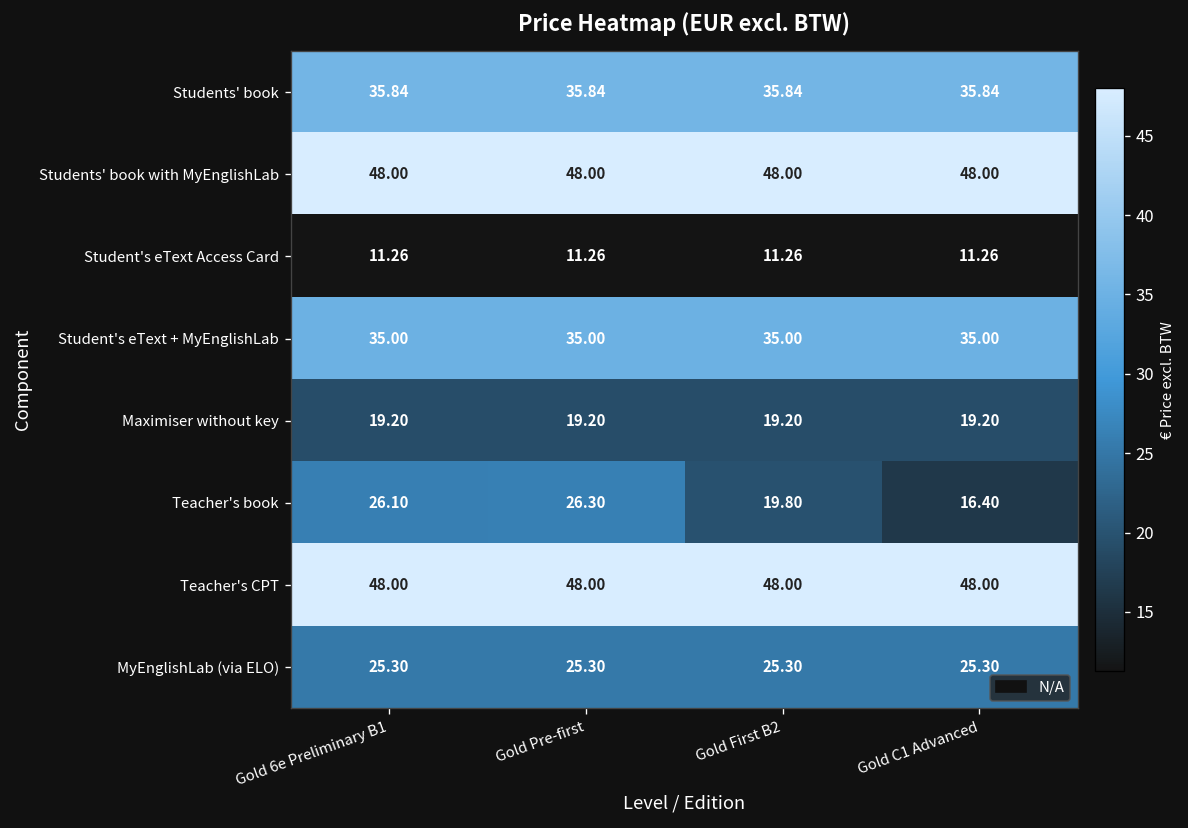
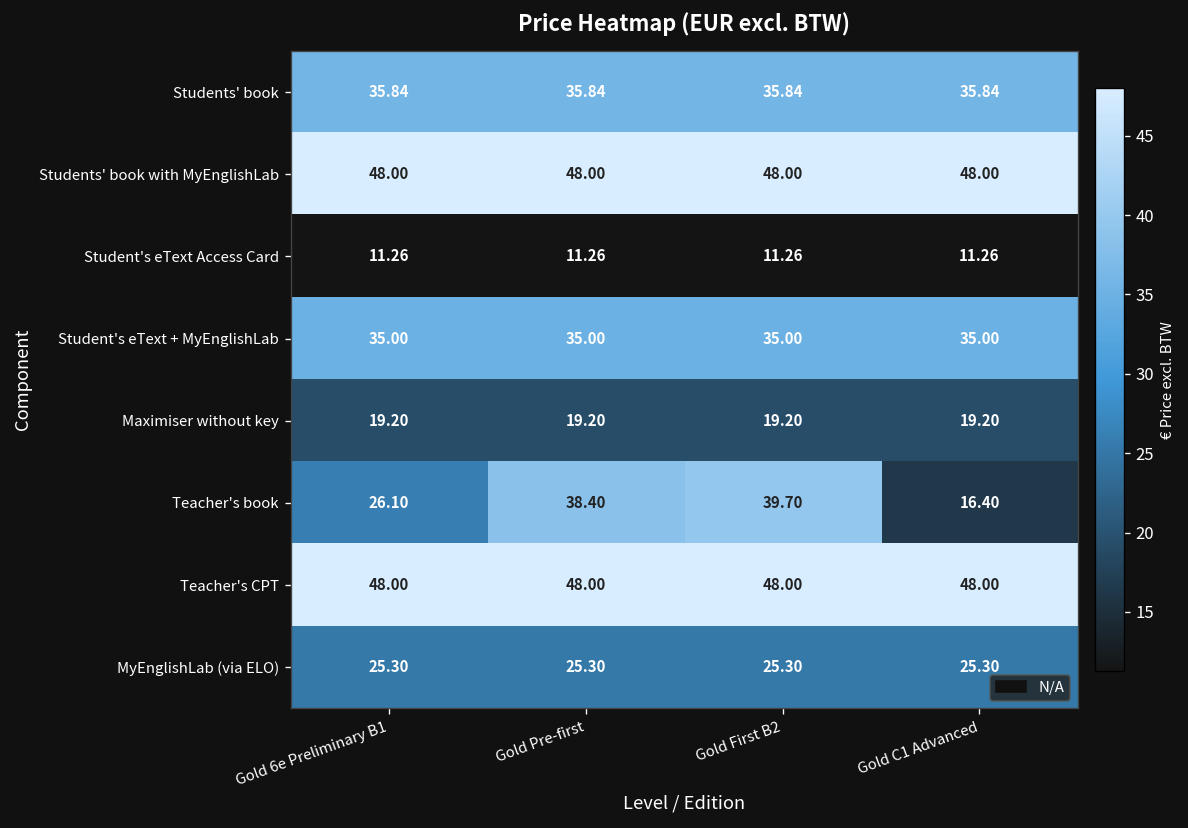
Teacher's book, Gold Pre-first: 26.30 -> 38.40
Teacher's book, Gold First B2: 19.80 -> 39.70
